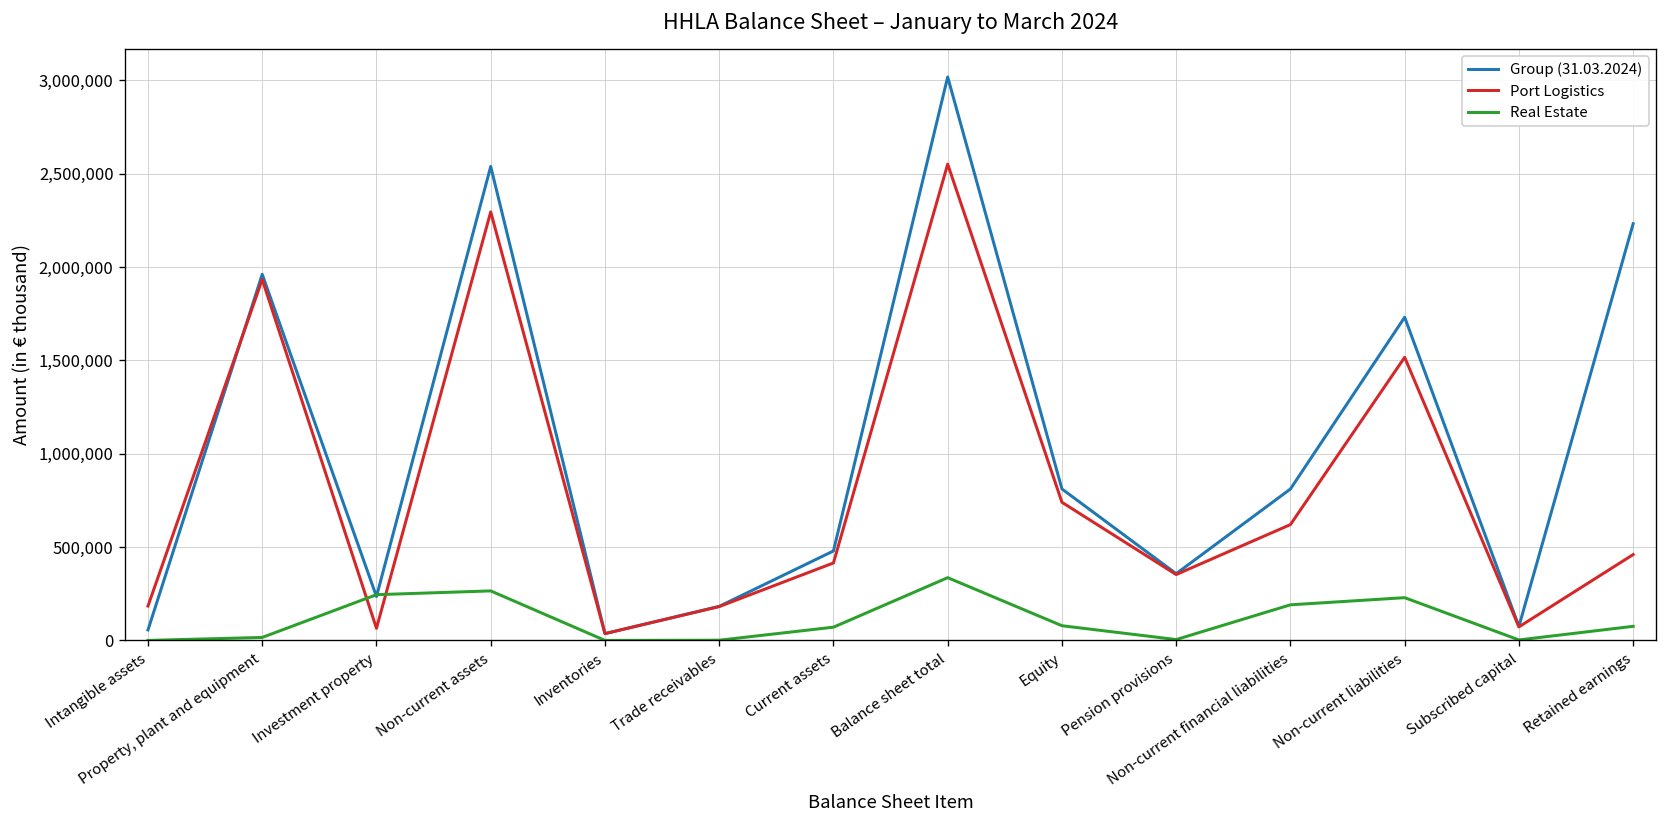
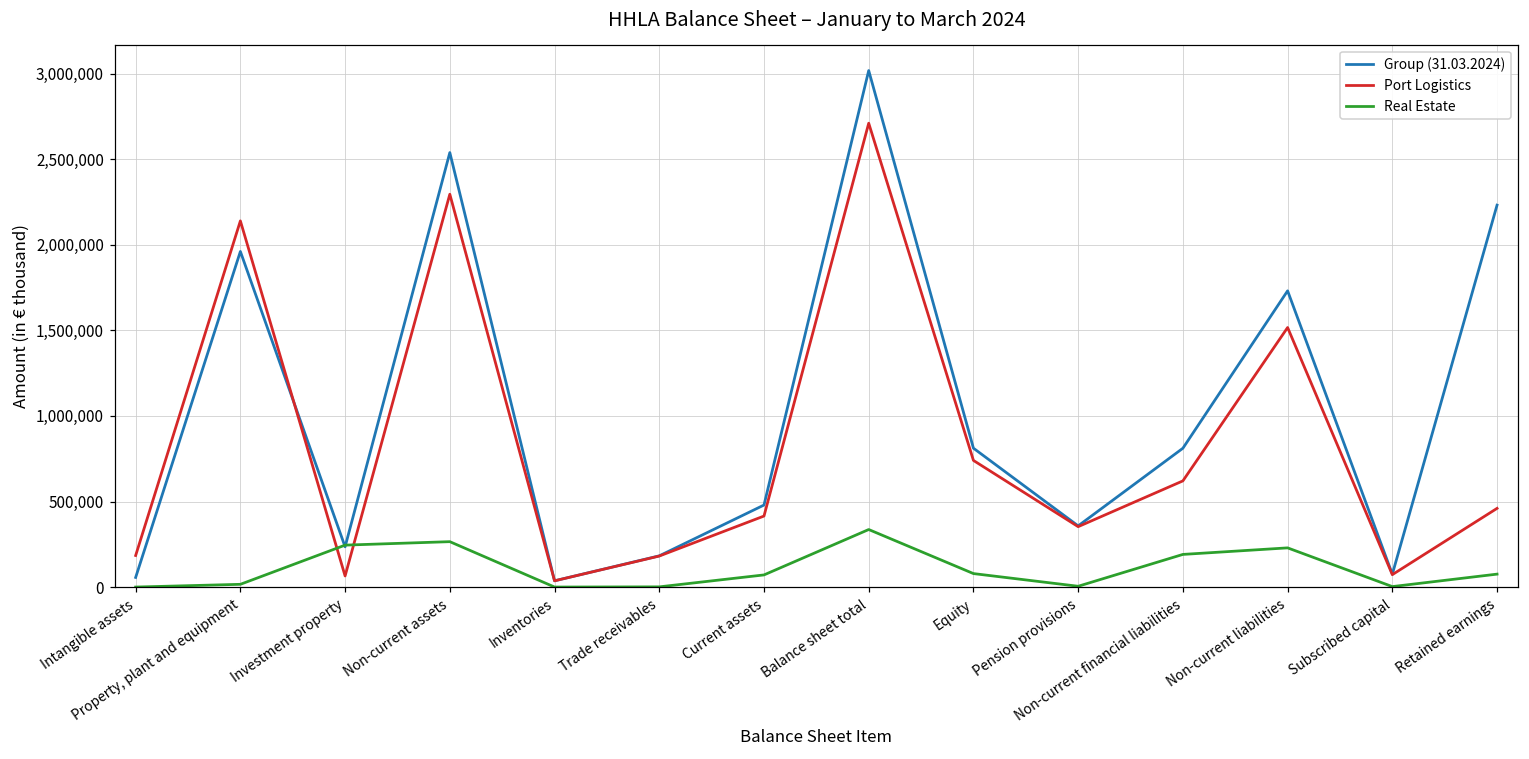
Port Logistics, Property, plant and equipment: 1,930,000 -> 2,140,000
Port Logistics, Balance sheet total: 2,550,000 -> 2,710,000
